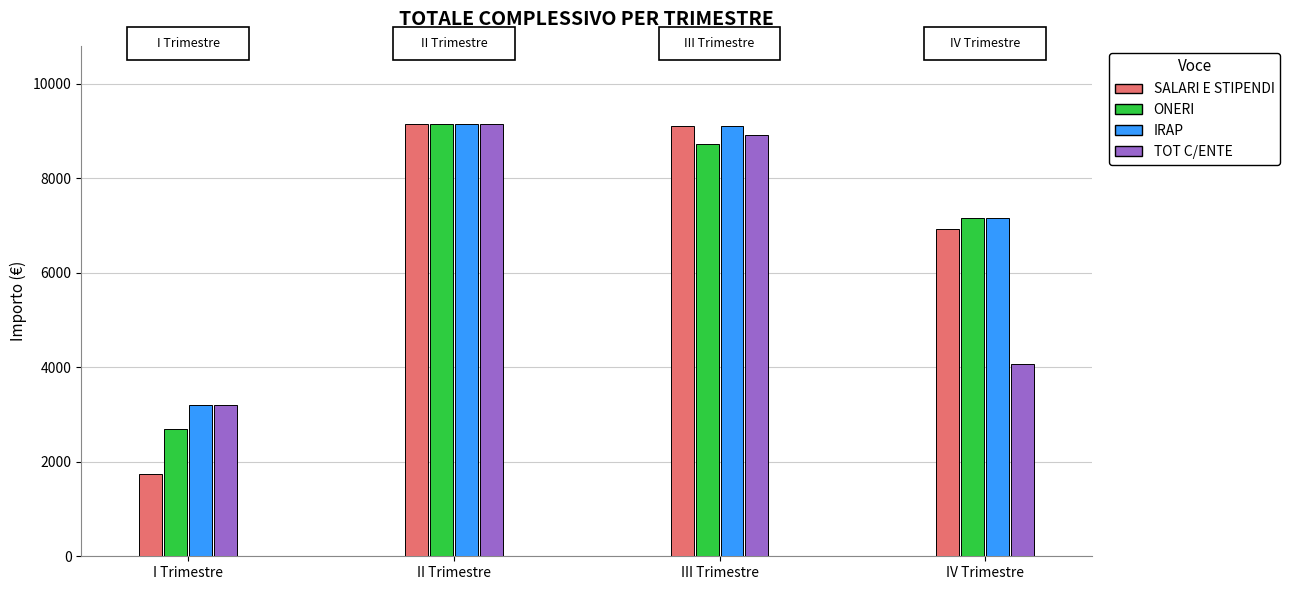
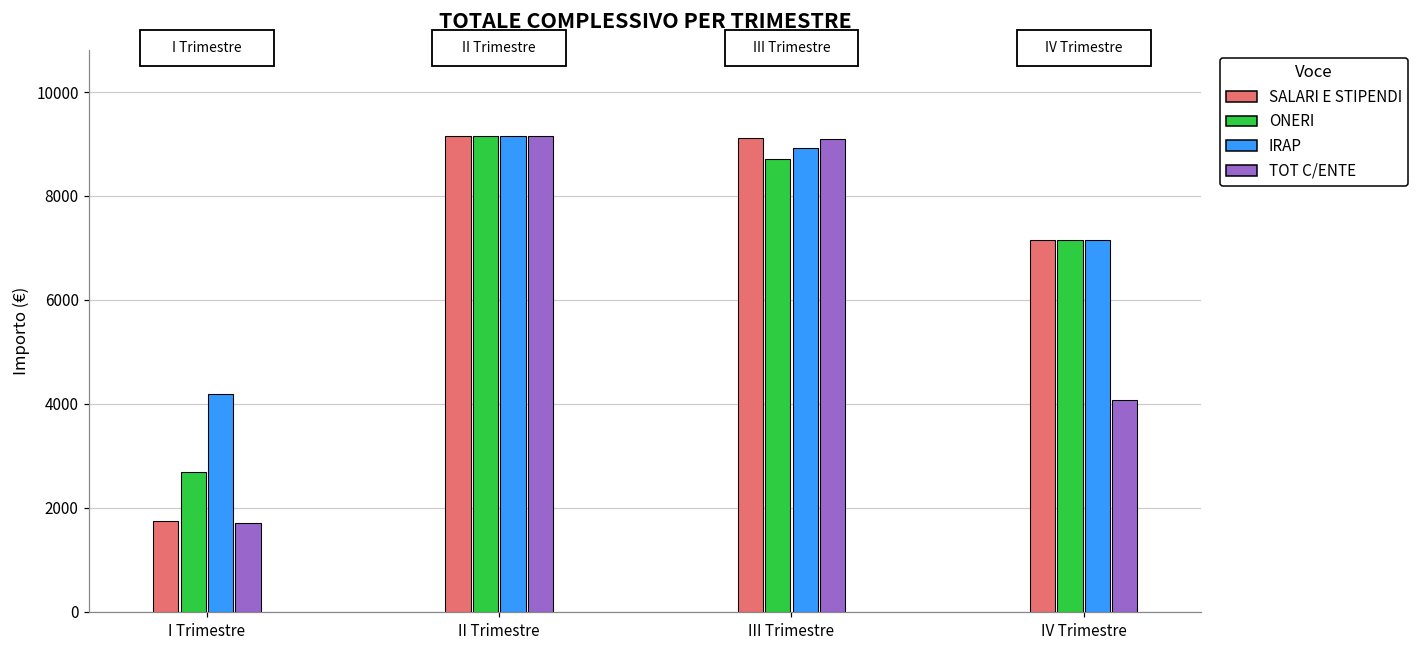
IRAP, I Trimestre: 3200 -> 4200
TOT C/ENTE, I Trimestre: 3200 -> 1700
IRAP, III Trimestre: 9100 -> 8900
TOT C/ENTE, III Trimestre: 8900 -> 9100
SALARI E STIPENDI, IV Trimestre: 6900 -> 7200
